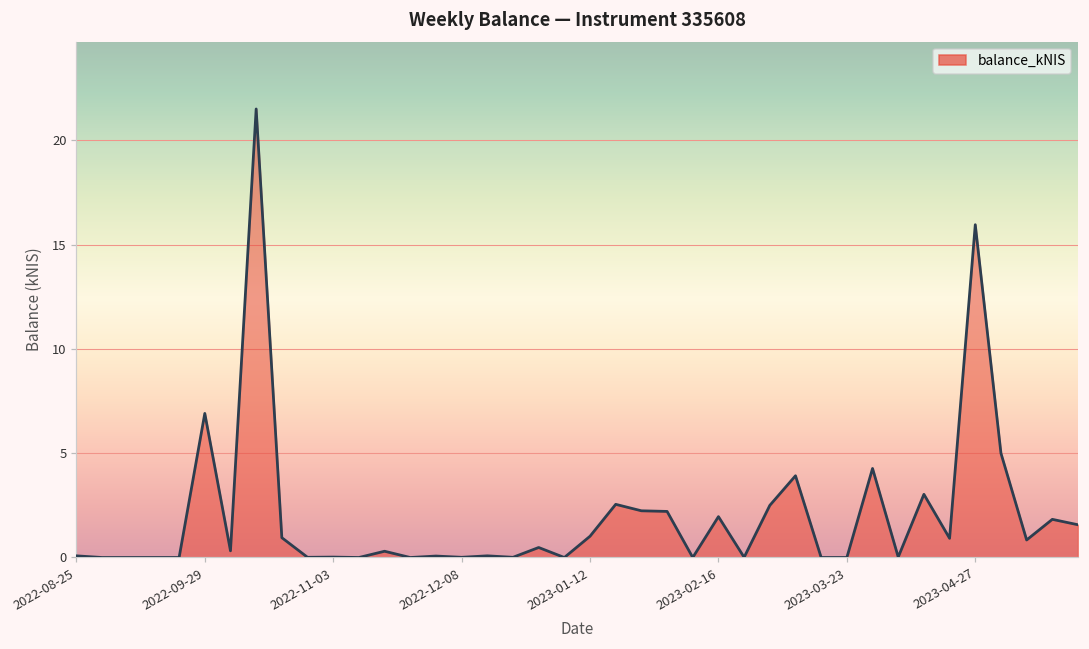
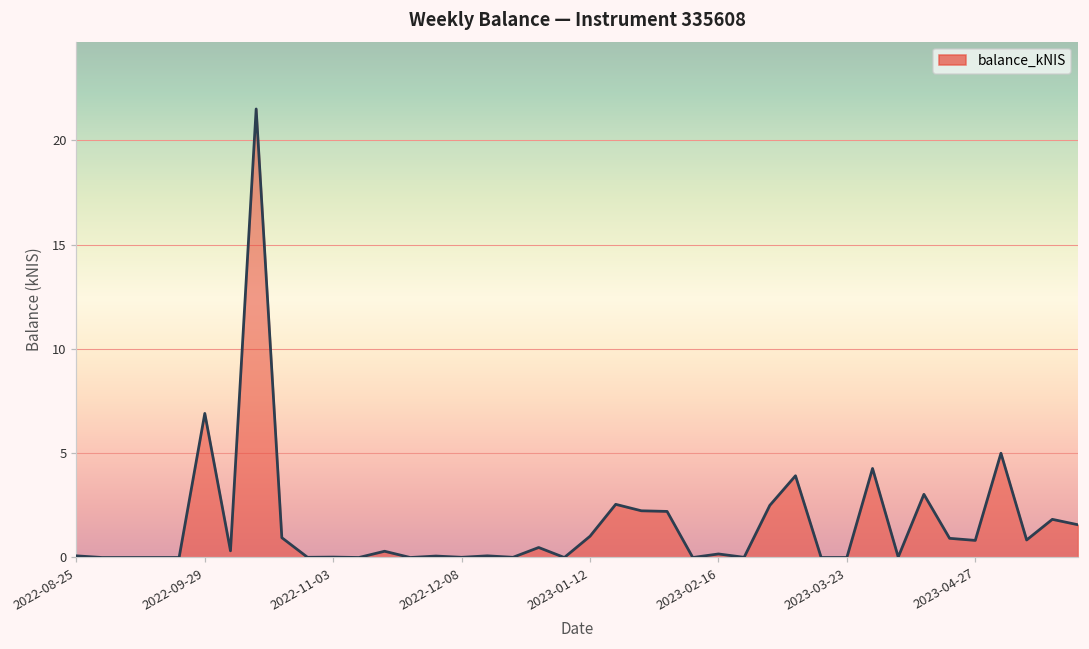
2023-02-16: 2.0 -> 0.2
2023-04-27: 16.0 -> 0.8
